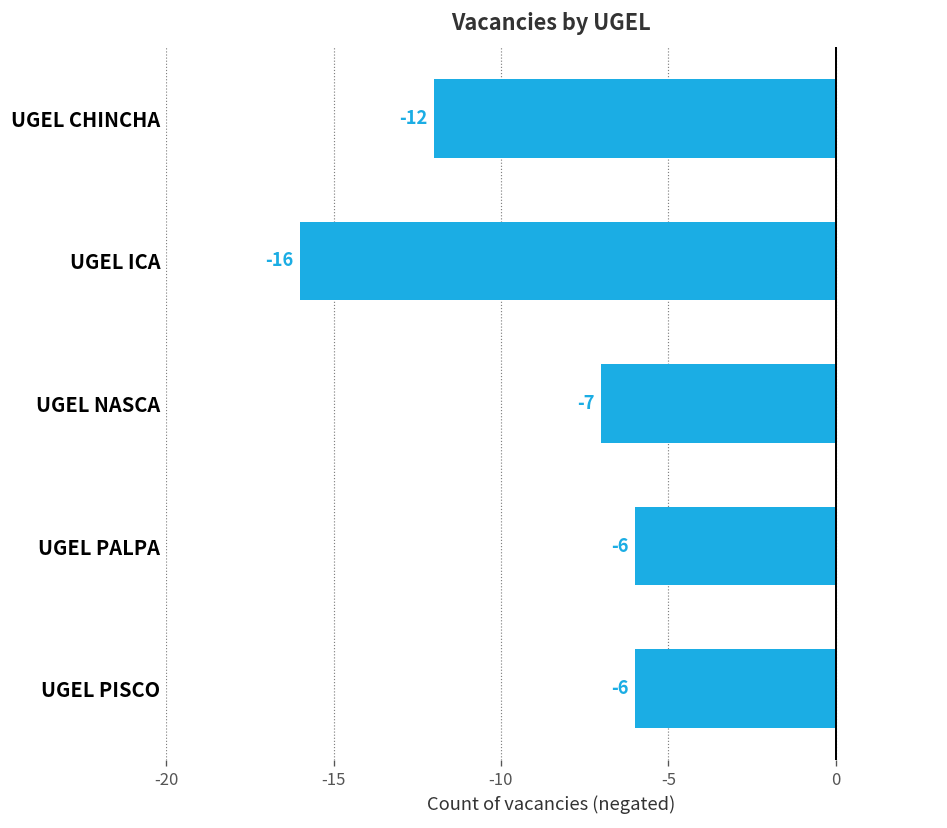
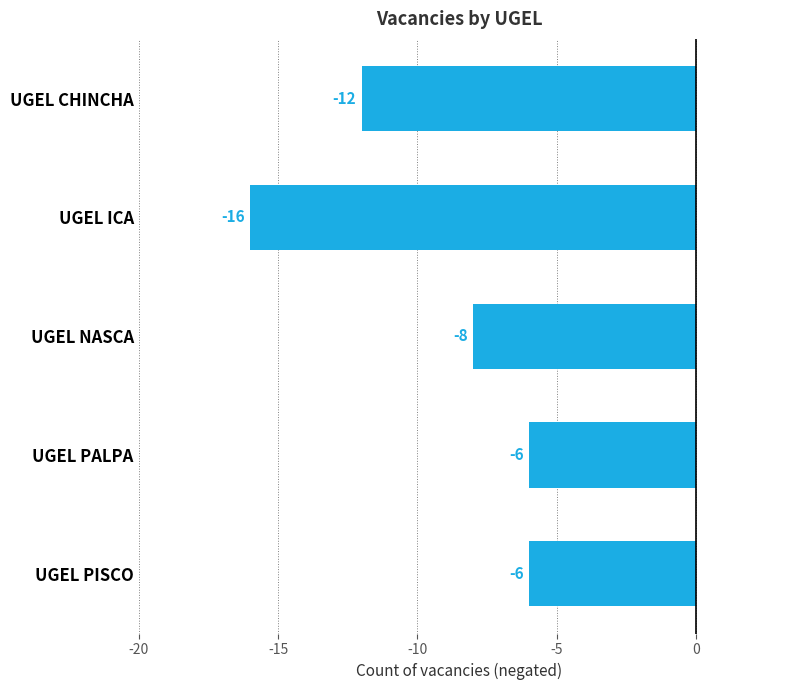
UGEL NASCA: -7 -> -8
